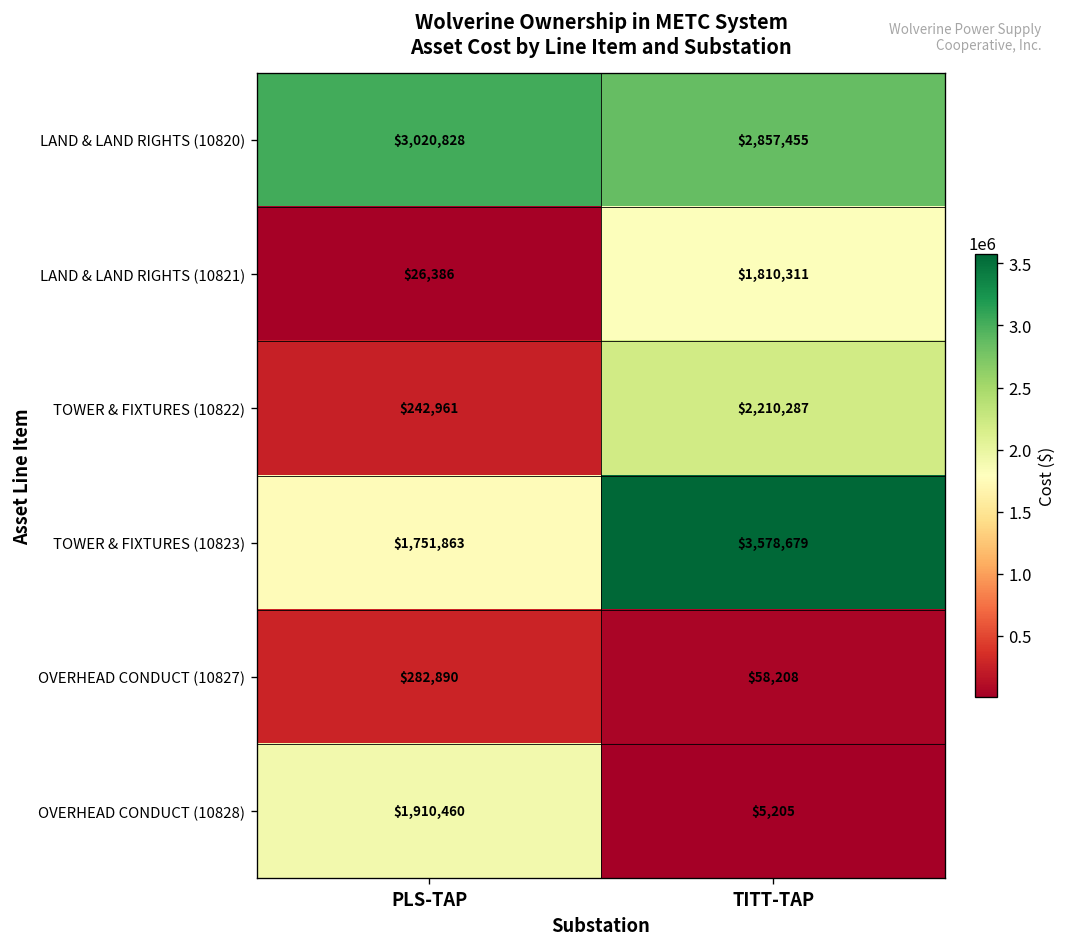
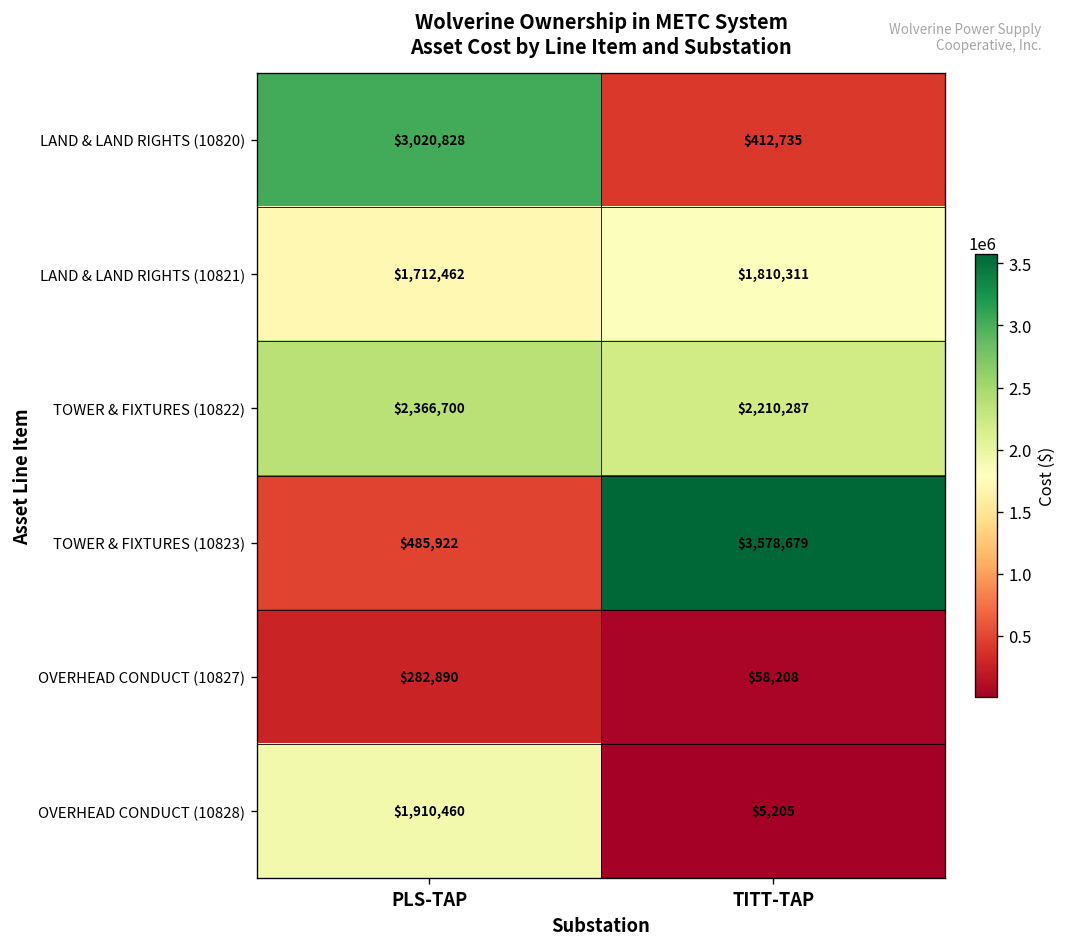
LAND & LAND RIGHTS (10820), TITT-TAP: $2,857,455 -> $412,735
LAND & LAND RIGHTS (10821), PLS-TAP: $26,386 -> $1,712,462
TOWER & FIXTURES (10822), PLS-TAP: $242,961 -> $2,366,700
TOWER & FIXTURES (10823), PLS-TAP: $1,751,863 -> $485,922
